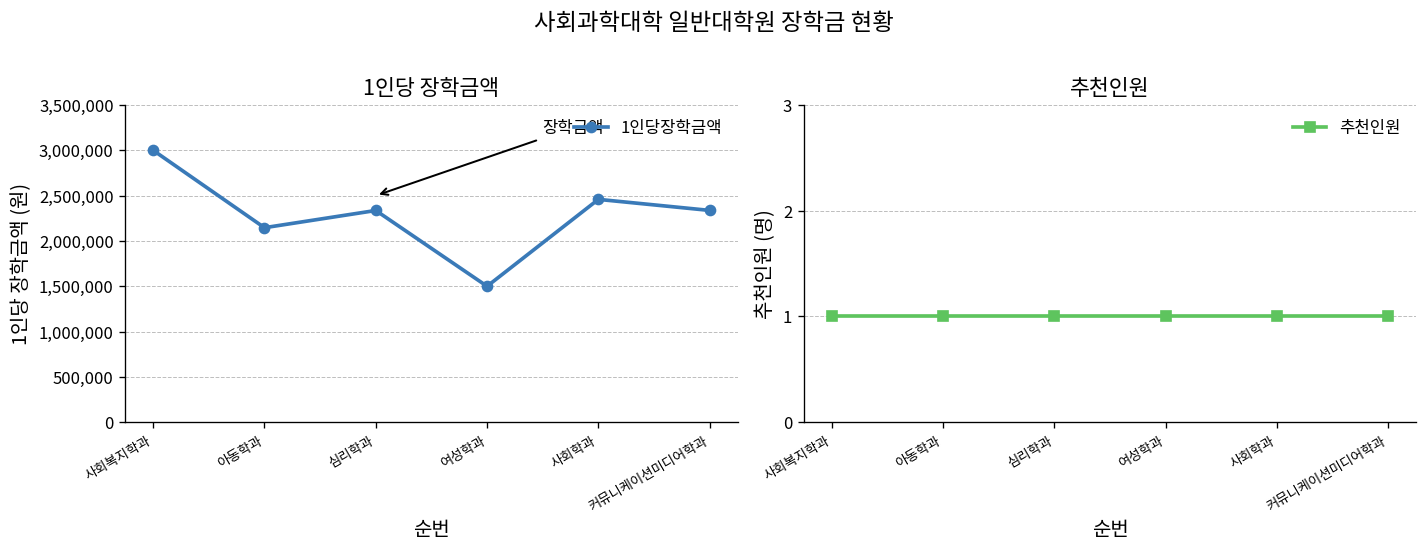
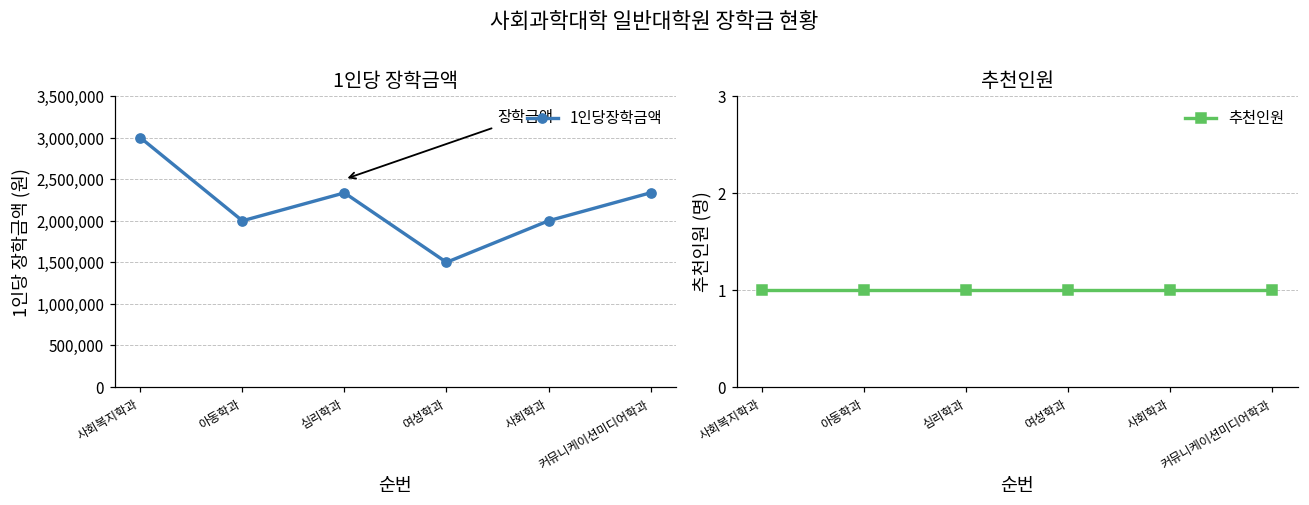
1인당 장학금액, 아동학과: 2,100,000 -> 2,000,000
1인당 장학금액, 사회학과: 2,500,000 -> 2,000,000
